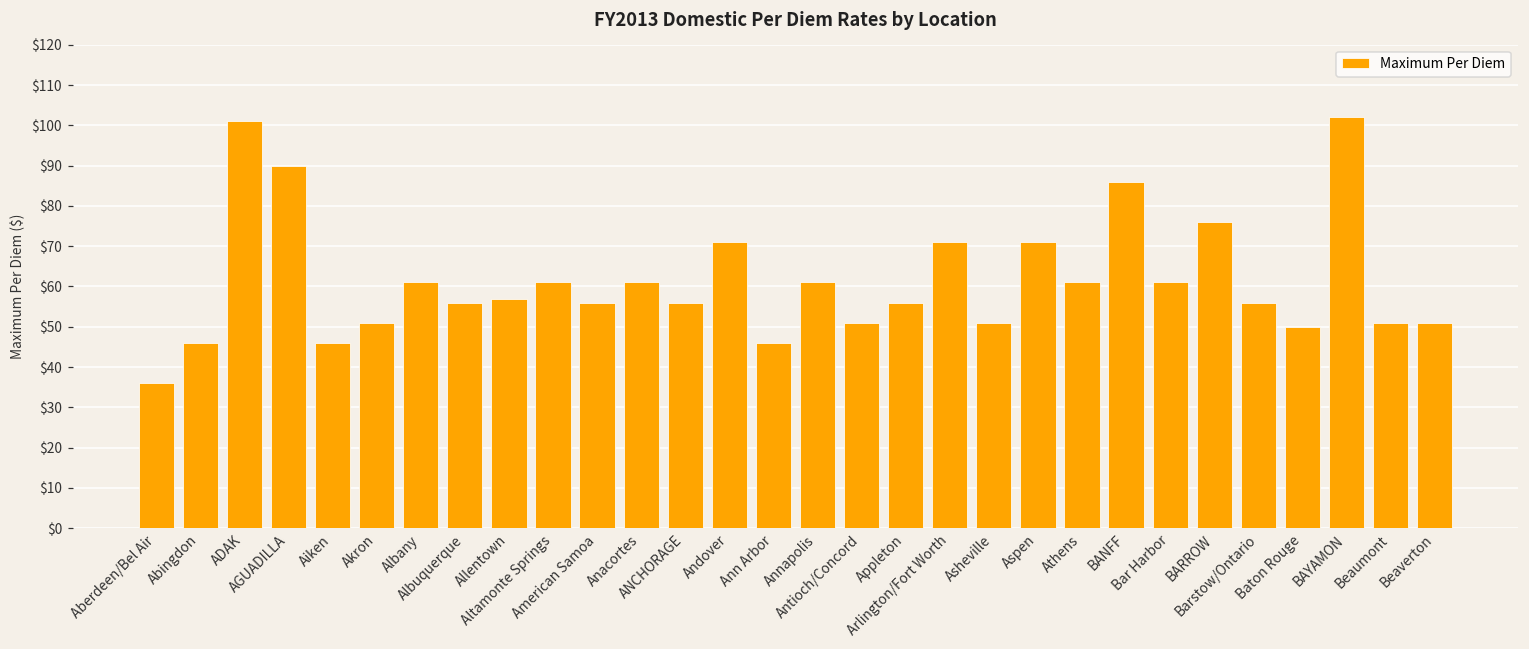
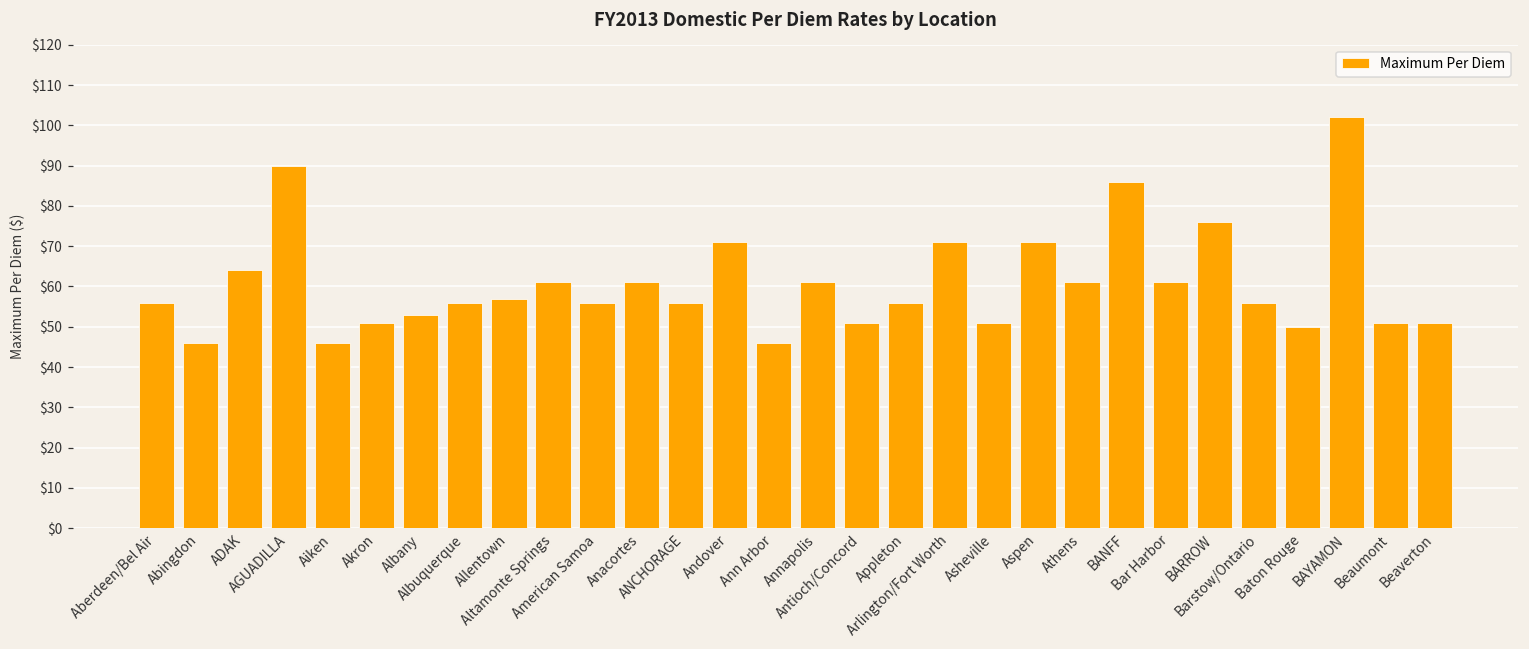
Aberdeen/Bel Air: $36 -> $56
ADAK: $101 -> $64
Albany: $61 -> $53
